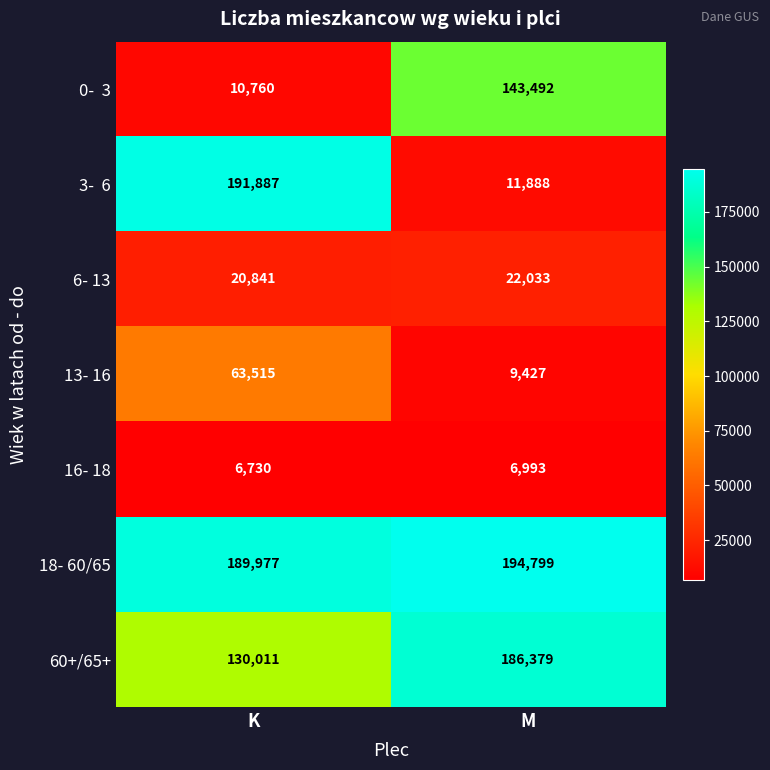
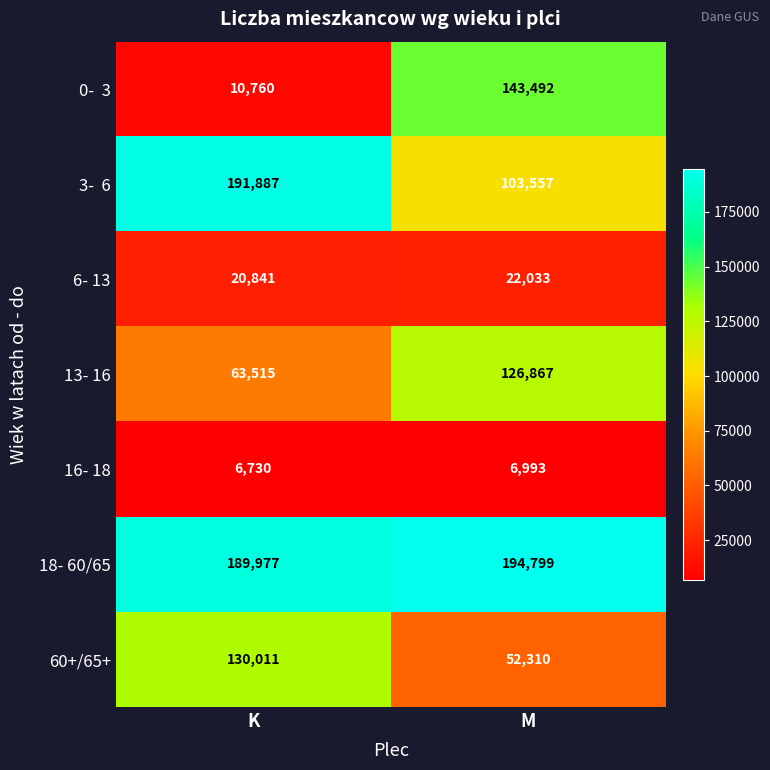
3- 6, M: 11,888 -> 103,557
13- 16, M: 9,427 -> 126,867
60+/65+, M: 186,379 -> 52,310
